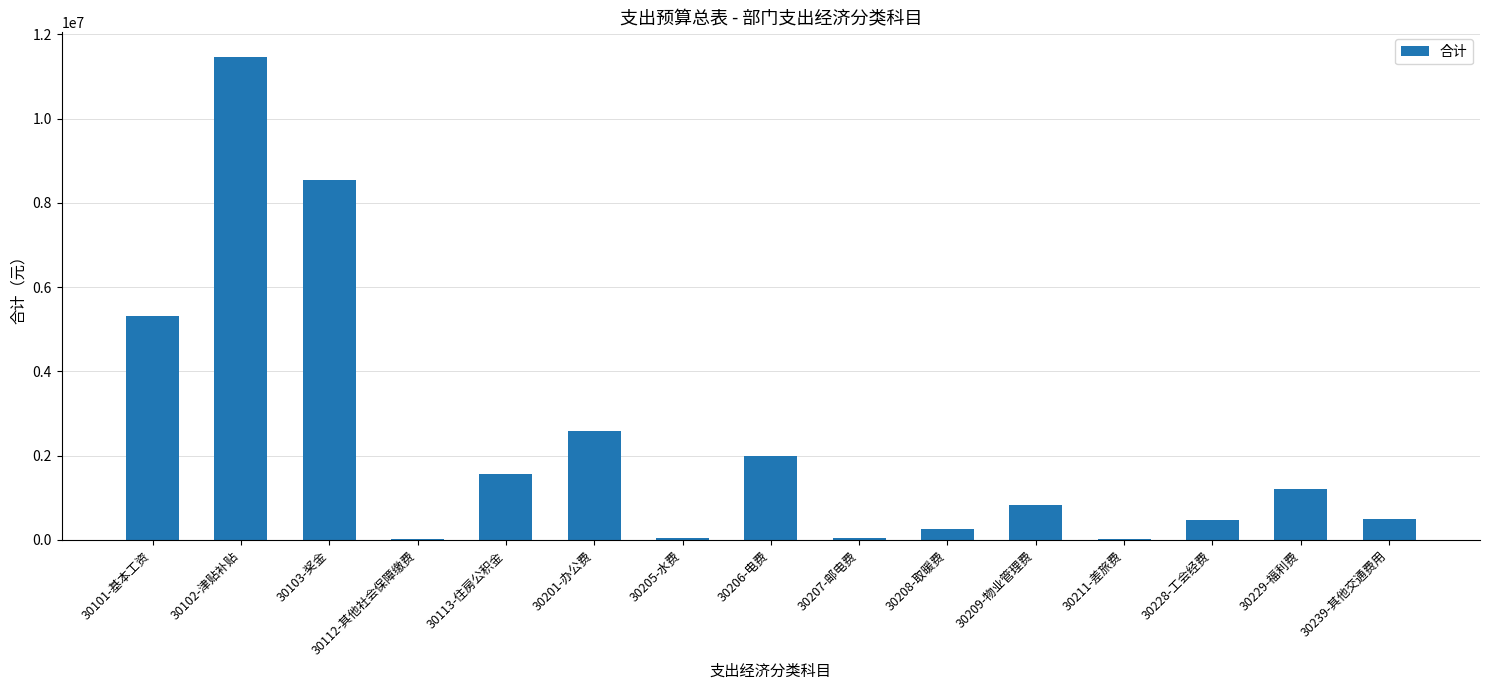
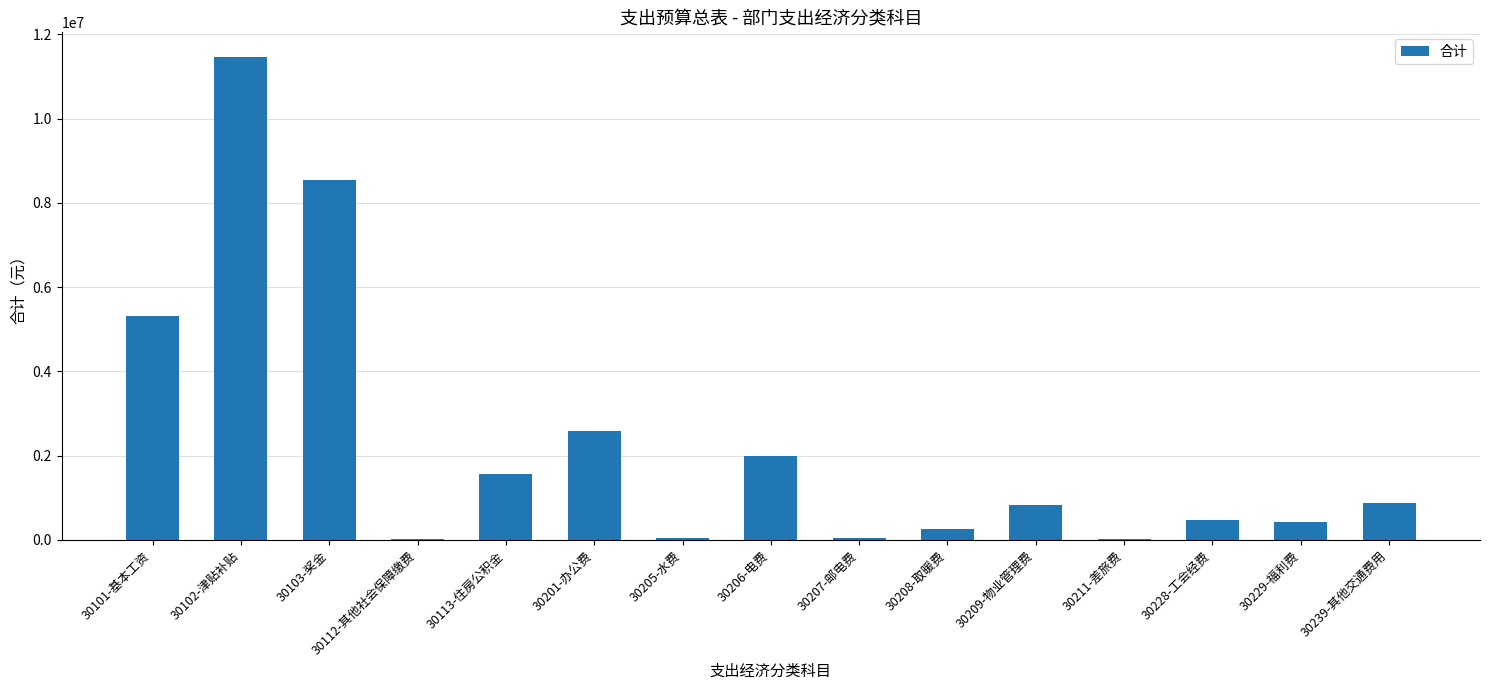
30229-福利费: 1200000 -> 400000
30239-其他交通费用: 500000 -> 900000
